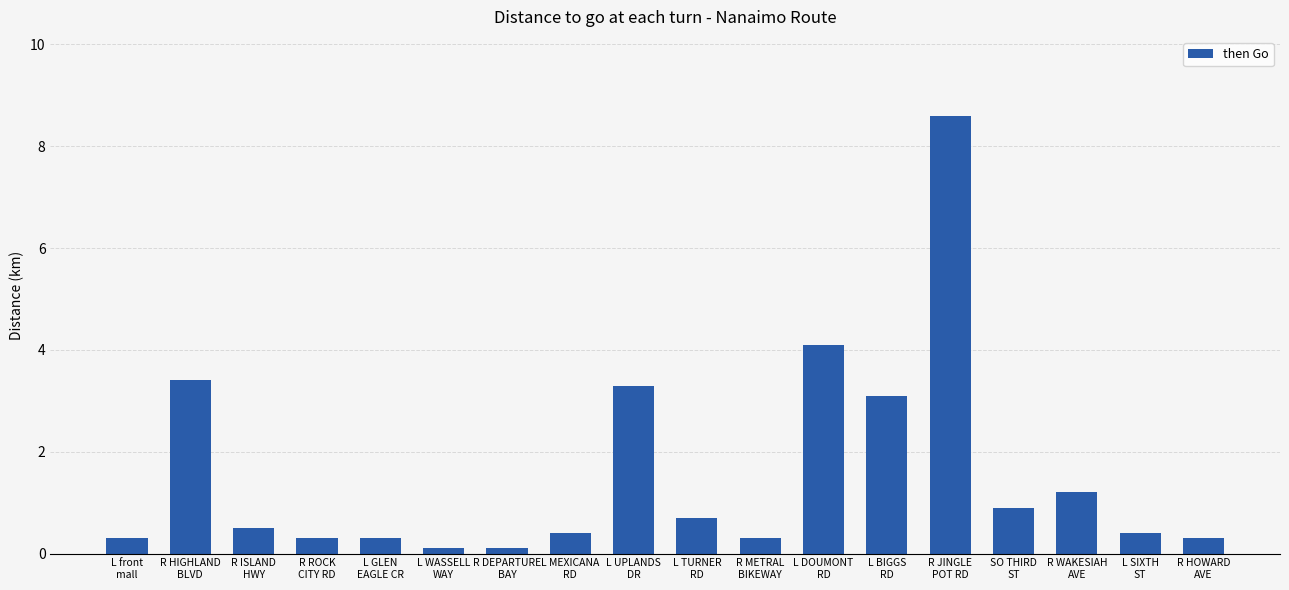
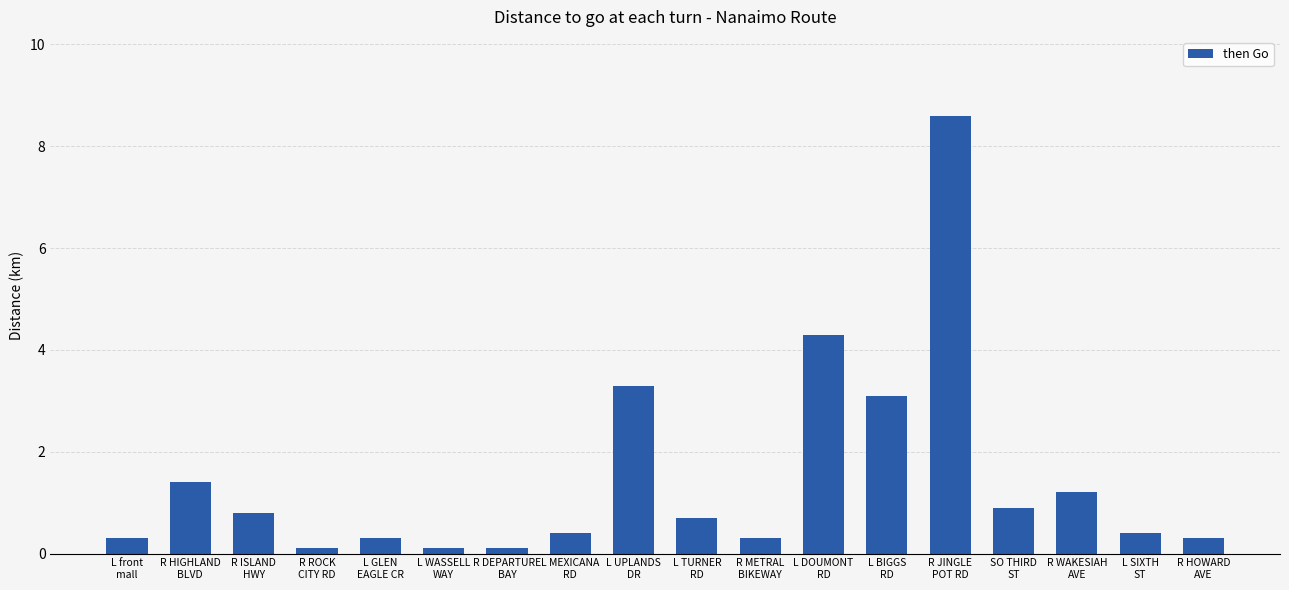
R HIGHLAND BLVD: 3.4 -> 1.4
R ISLAND HWY: 0.5 -> 0.8
R ROCK CITY RD: 0.3 -> 0.1
L DOUMONT RD: 4.1 -> 4.3
